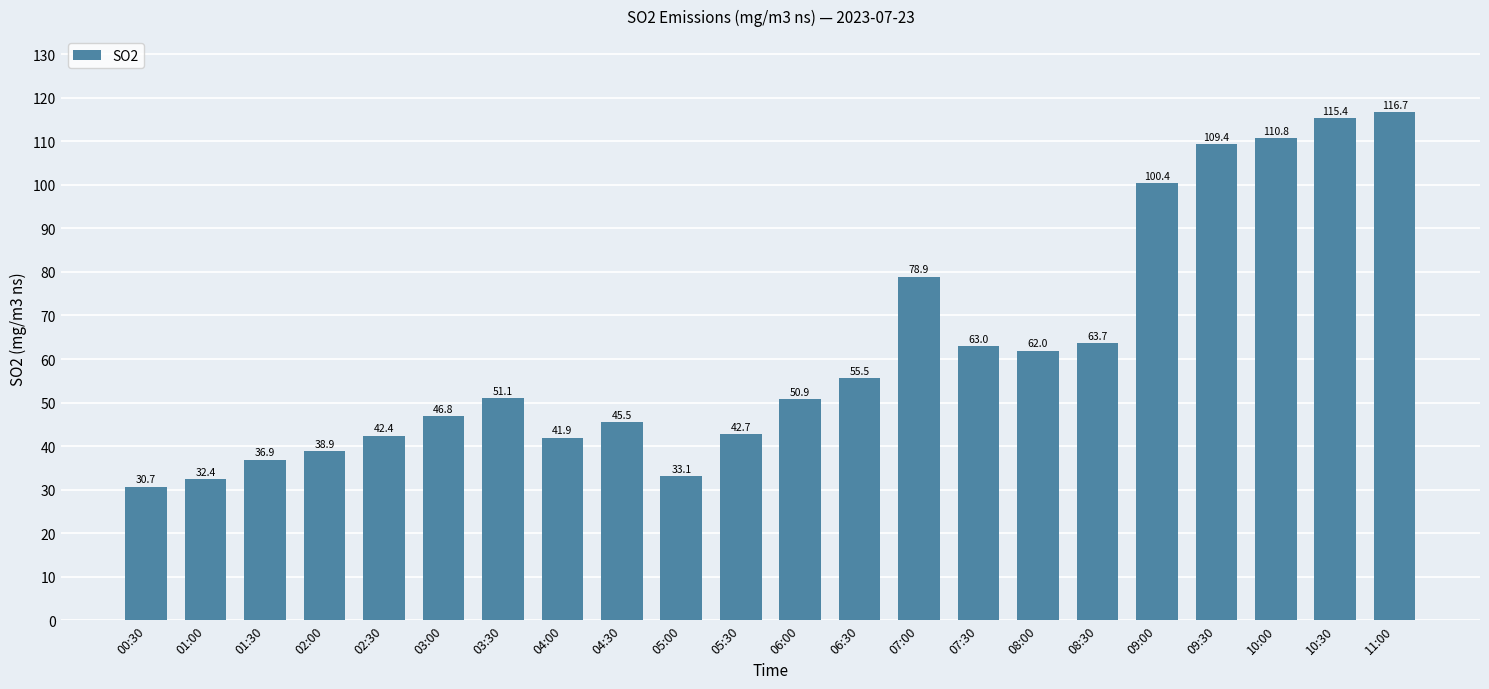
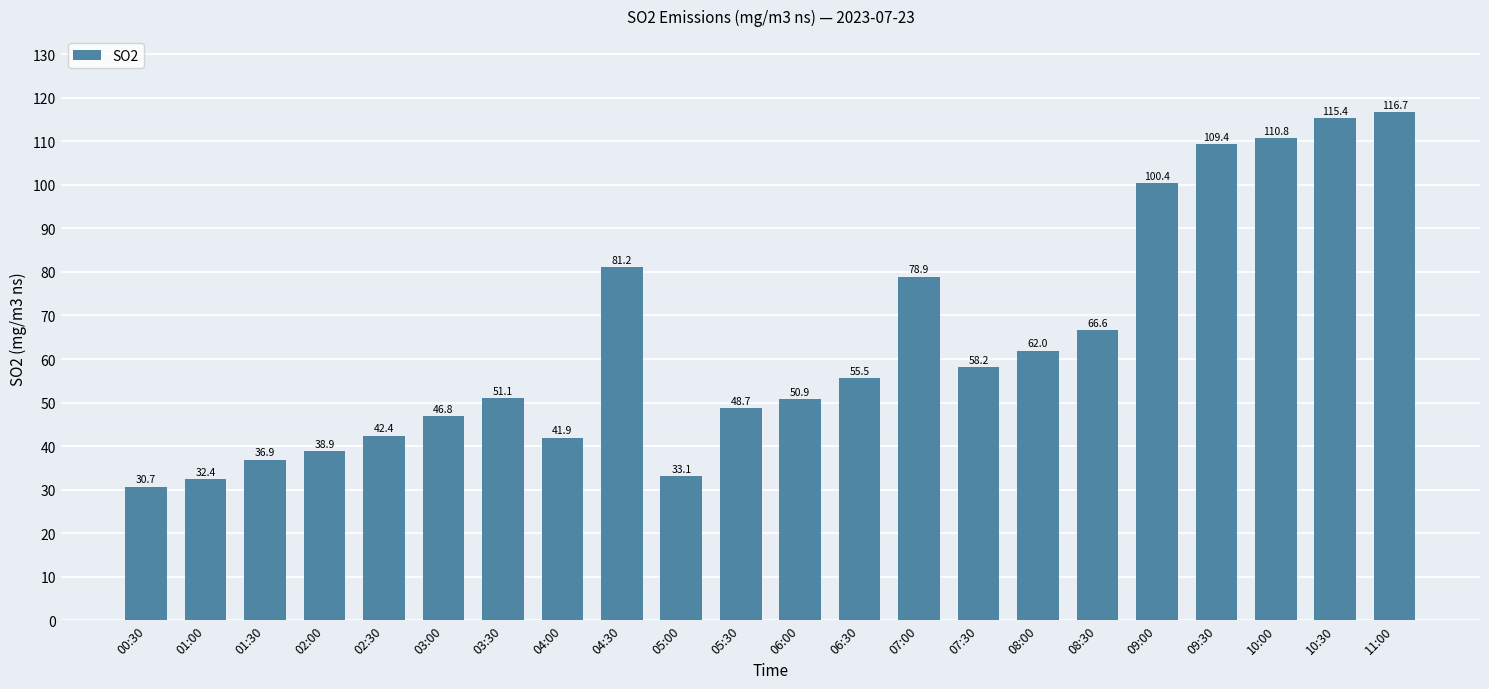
04:30: 45.5 -> 81.2
05:30: 42.7 -> 48.7
07:30: 63.0 -> 58.2
08:30: 63.7 -> 66.6
